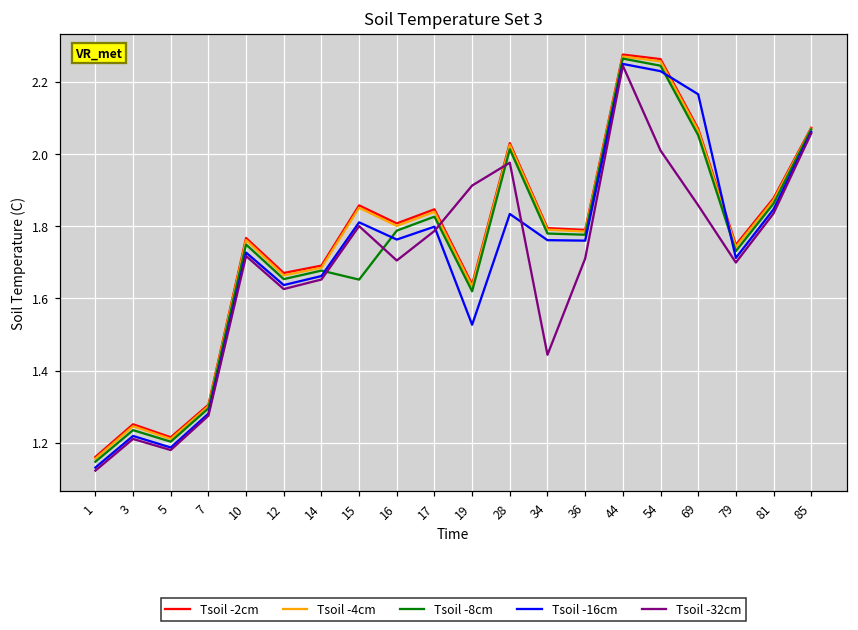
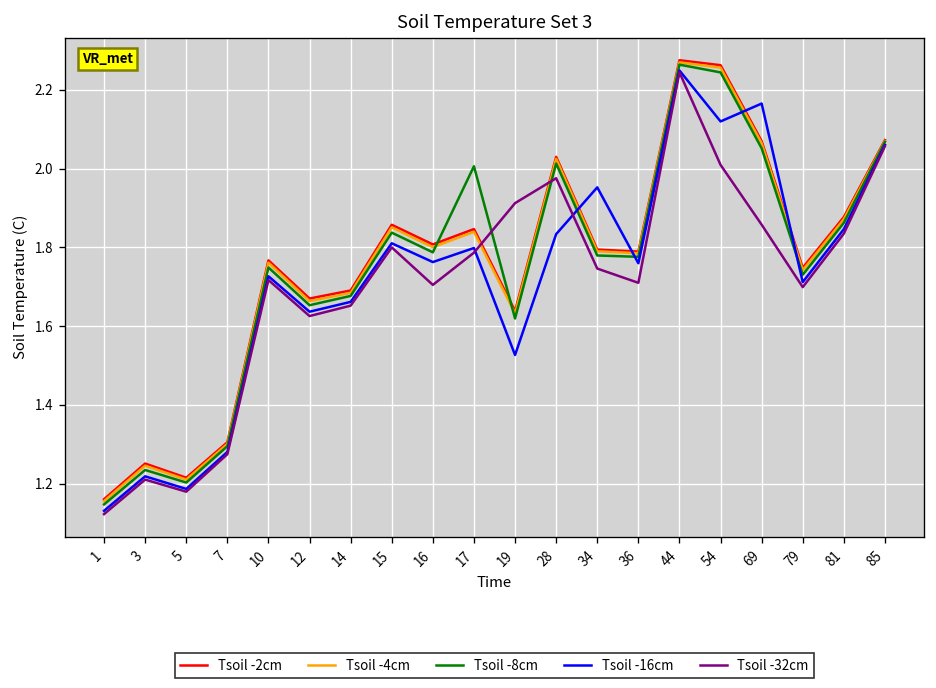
Tsoil -8cm, 15: 1.65 -> 1.84
Tsoil -8cm, 17: 1.83 -> 2.01
Tsoil -16cm, 34: 1.76 -> 1.95
Tsoil -32cm, 34: 1.44 -> 1.75
Tsoil -16cm, 54: 2.23 -> 2.12
